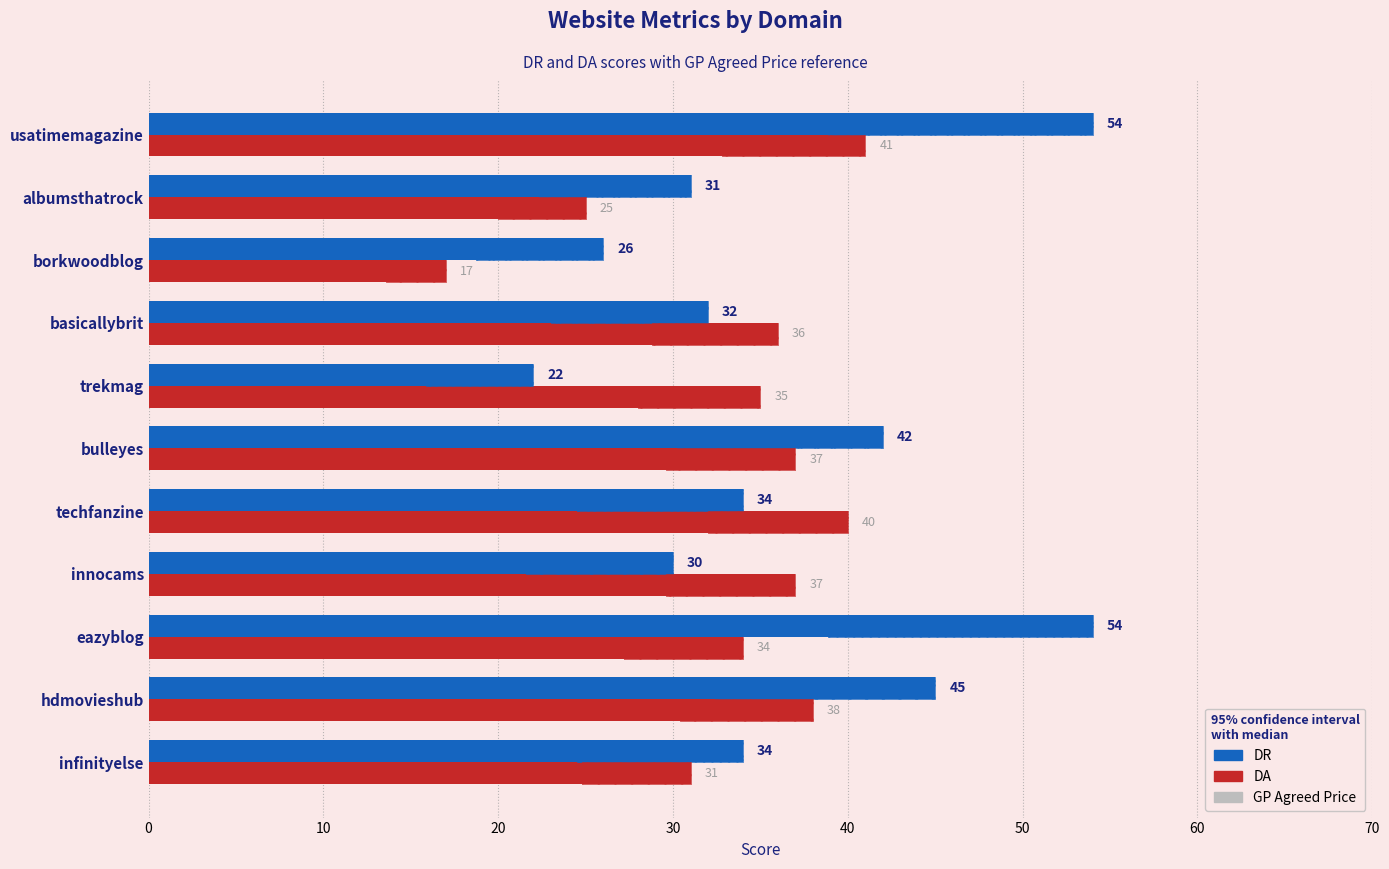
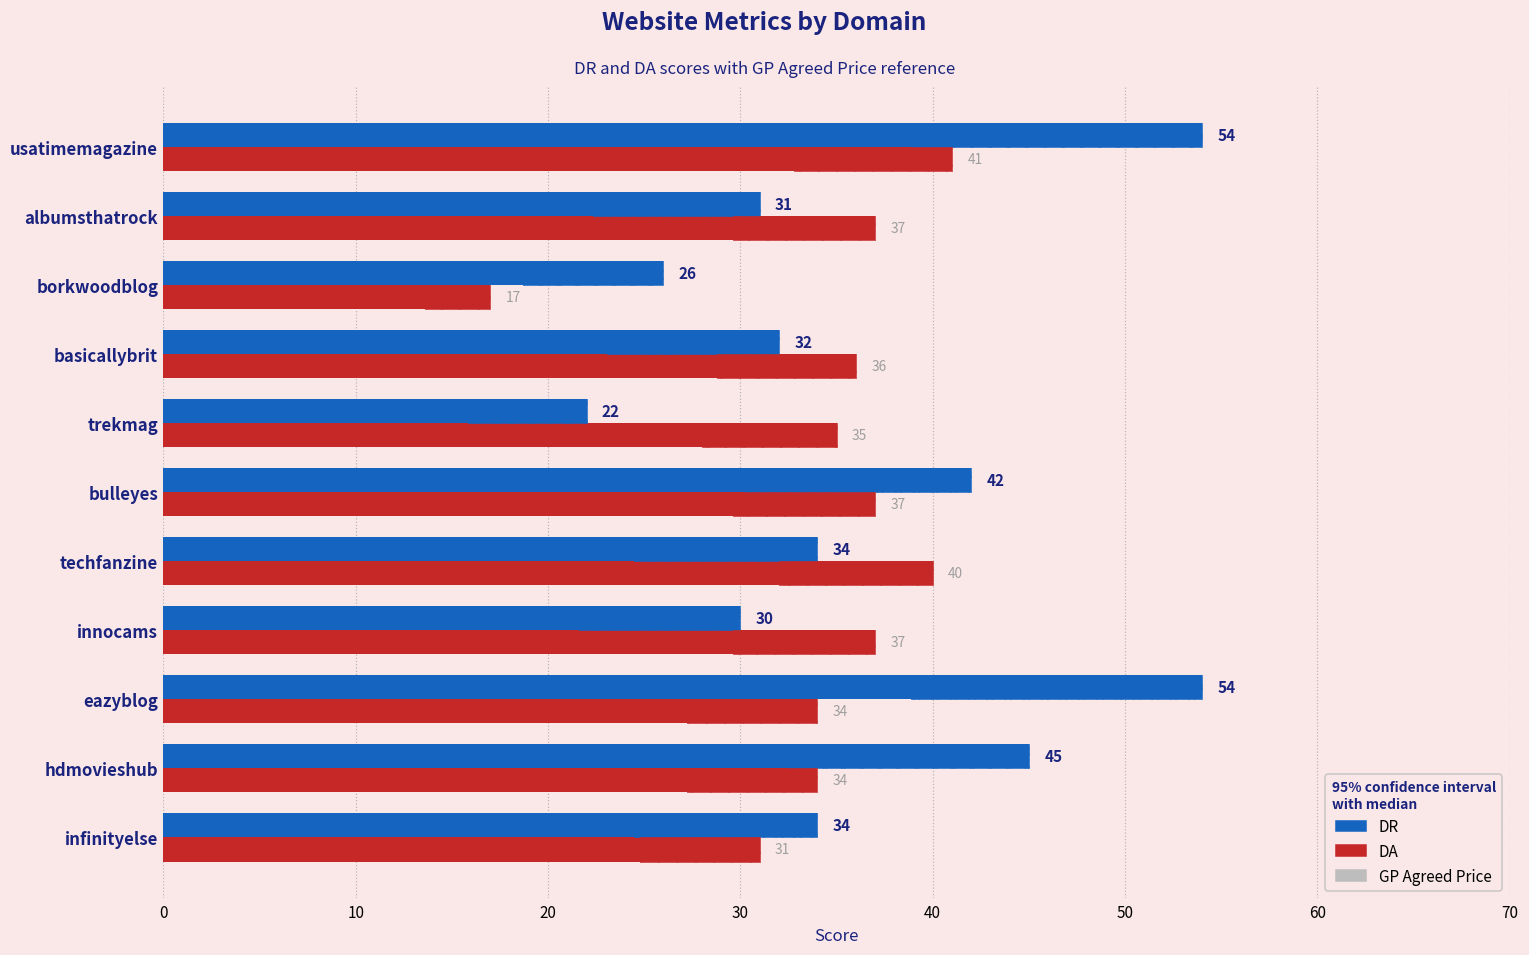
DA, albumsthatrock: 25 -> 37
DA, hdmovieshub: 38 -> 34
